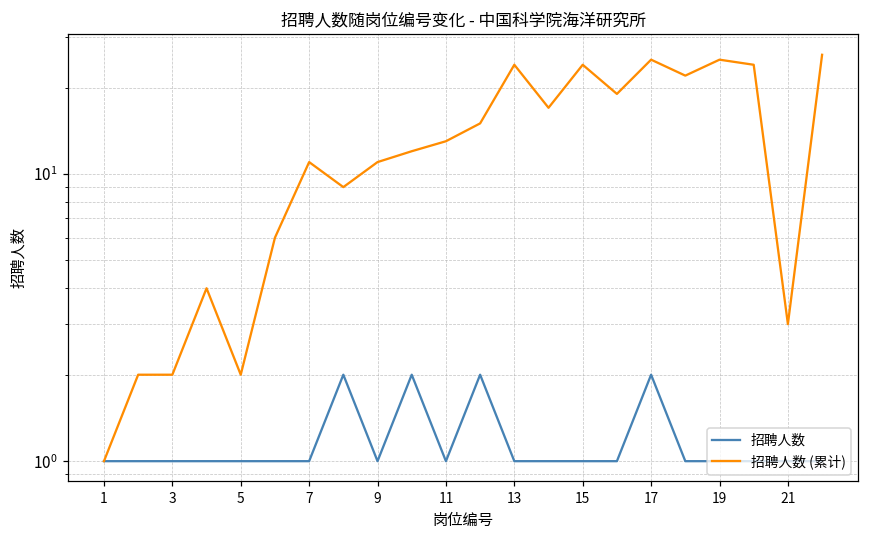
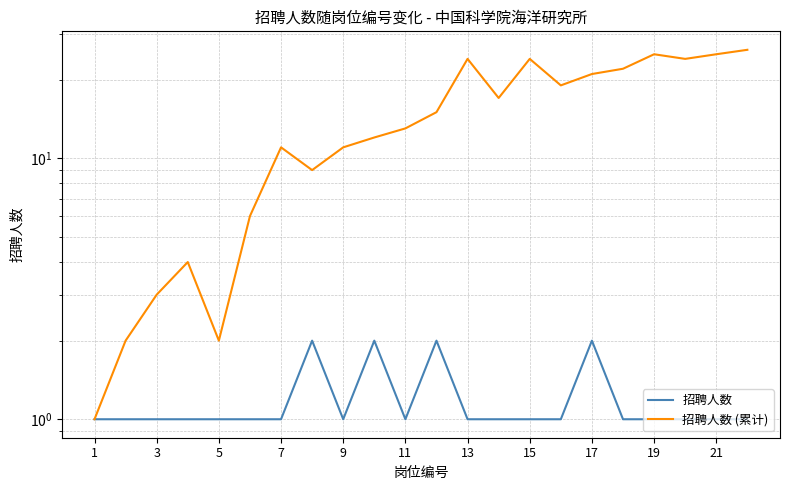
招聘人数 (累计), 3: 2 -> 3
招聘人数 (累计), 17: 25 -> 21
招聘人数 (累计), 21: 3 -> 25
